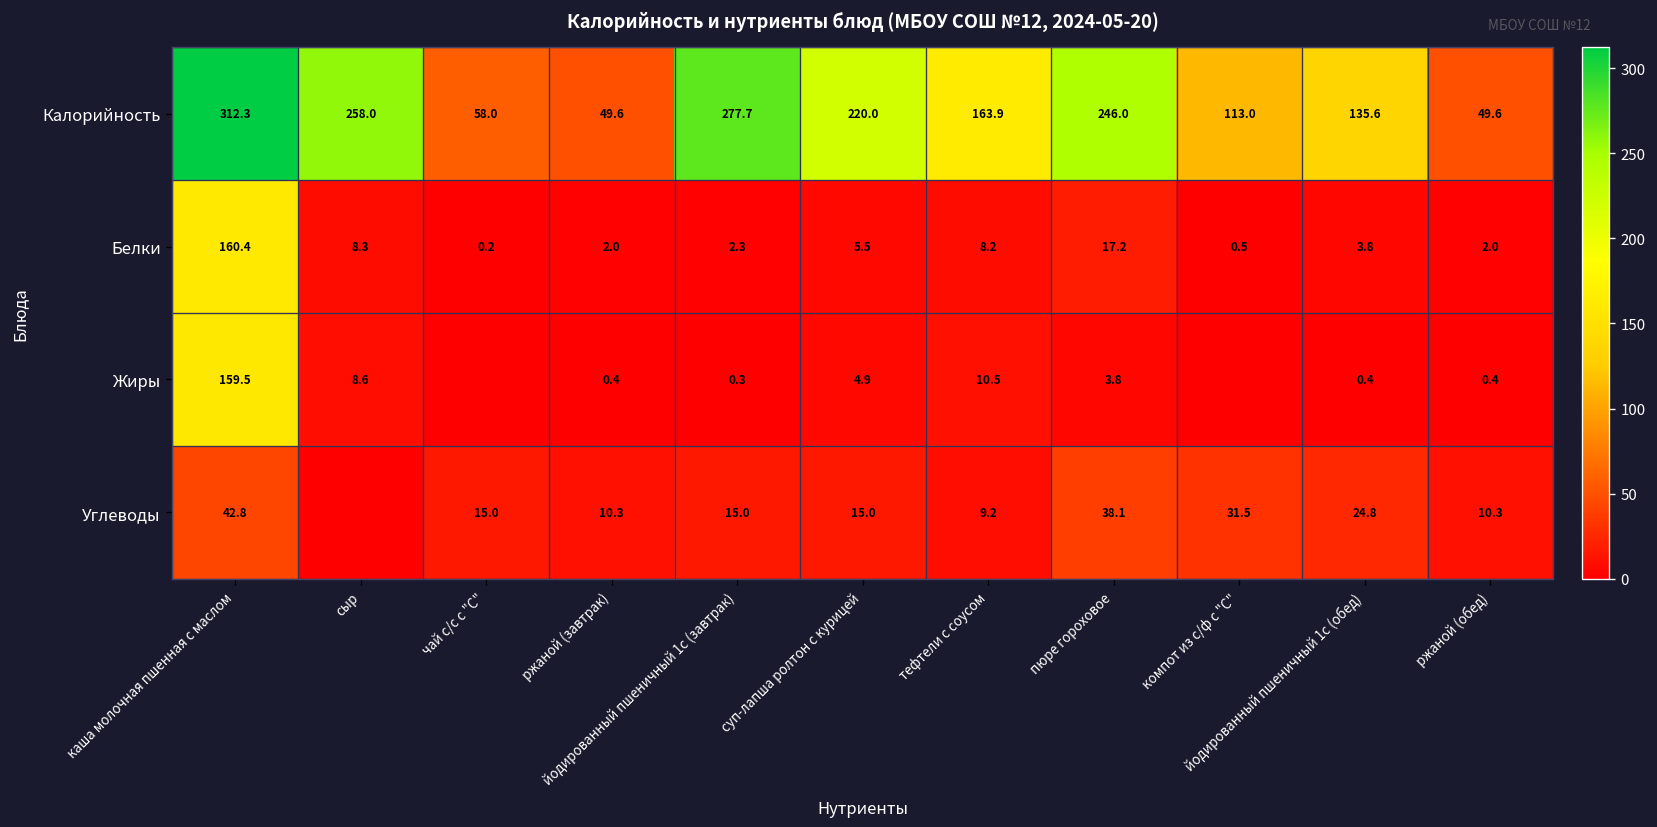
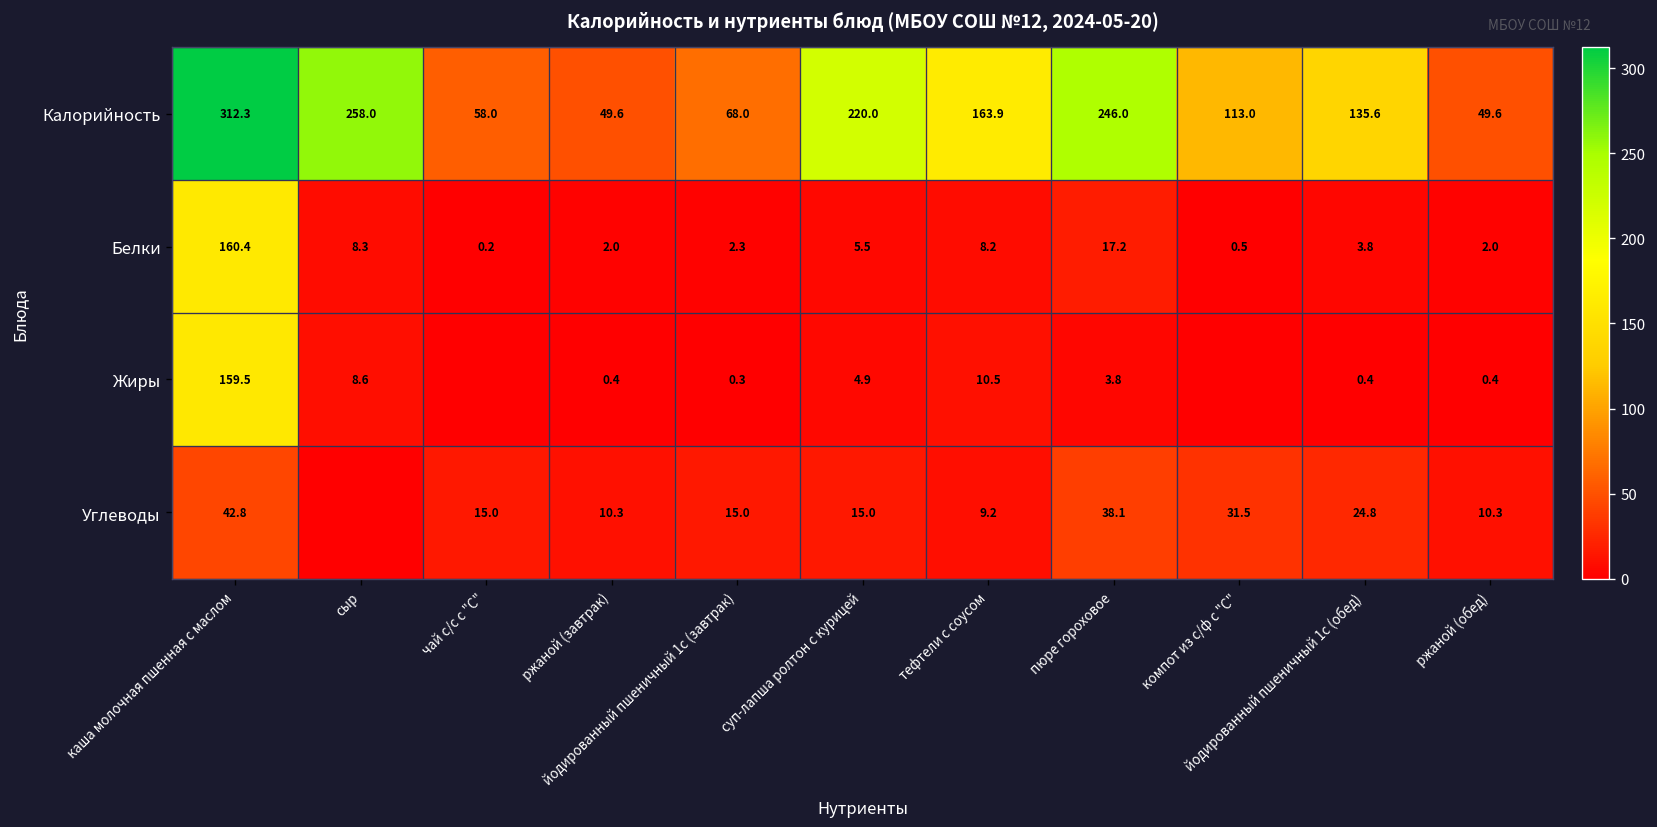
Калорийность, йодированный пшеничный 1с (завтрак): 277.7 -> 68.0
